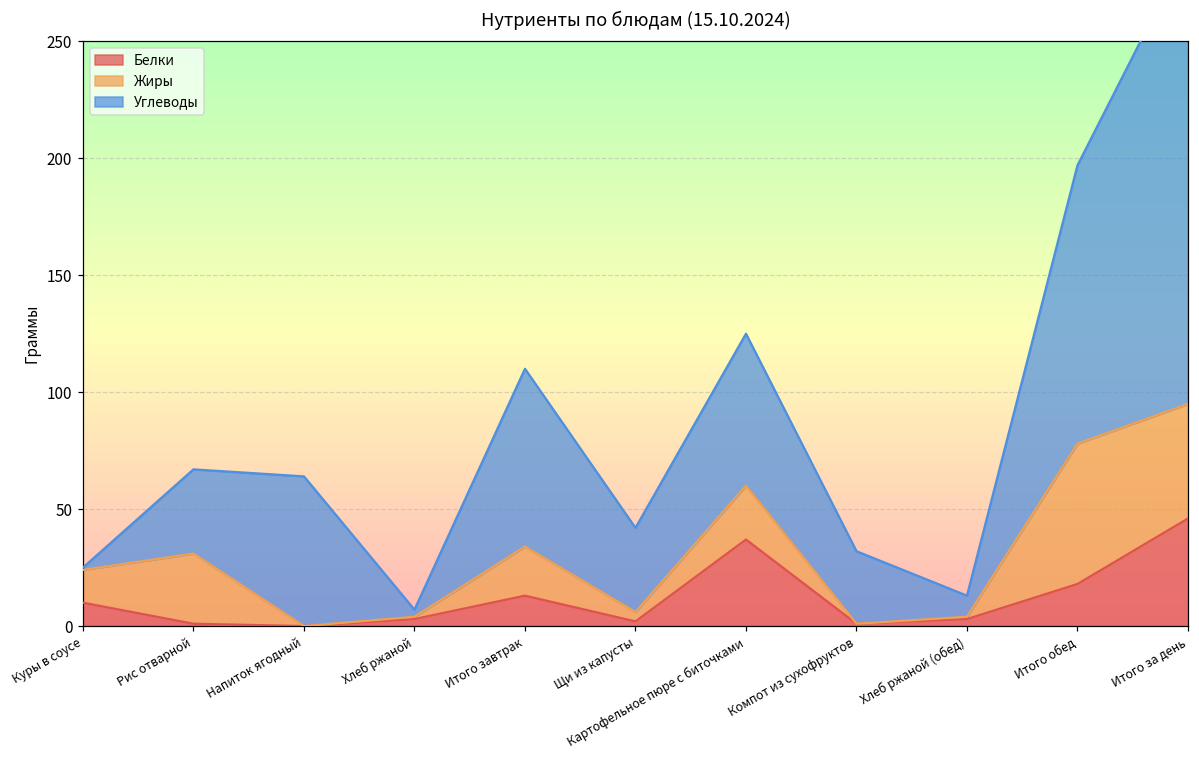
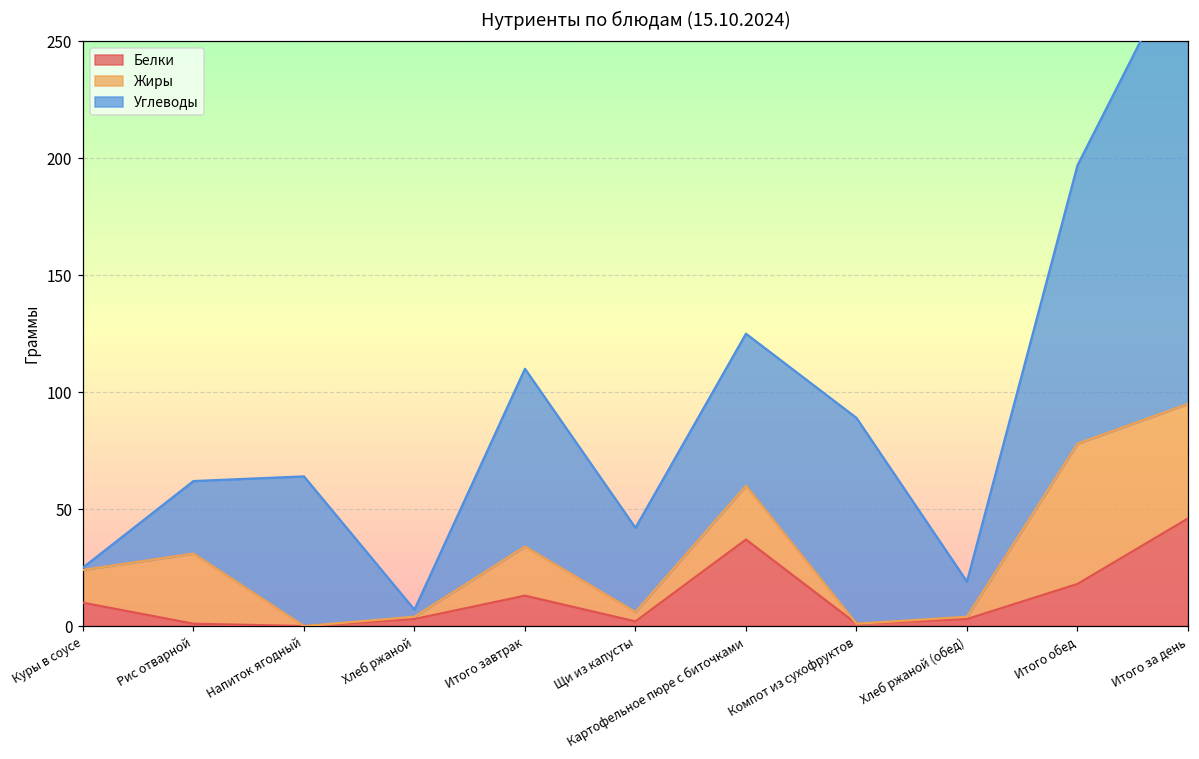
Углеводы, Рис отварной: 36 -> 31
Углеводы, Компот из сухофруктов: 31 -> 88
Углеводы, Хлеб ржаной (обед): 9 -> 15
